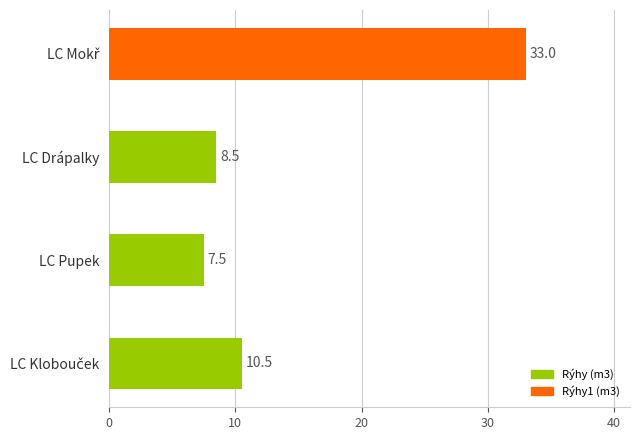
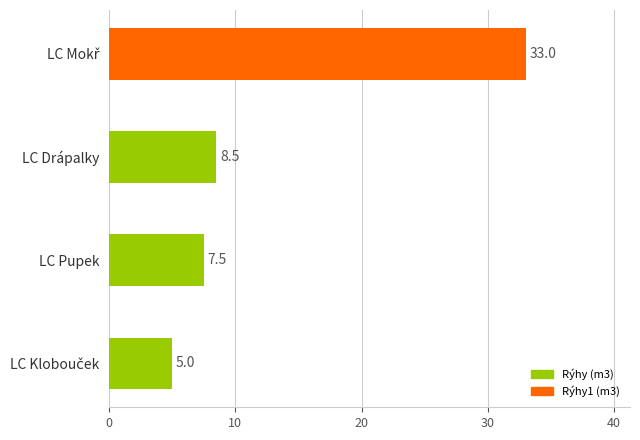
LC Klobouček: 10.5 -> 5.0
